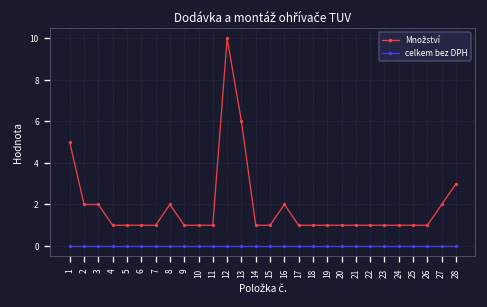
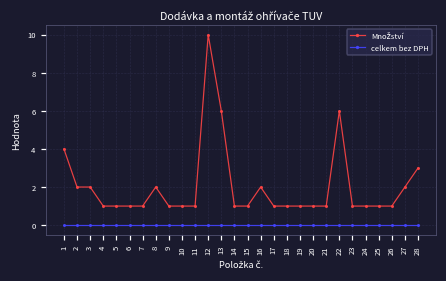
Množství, 1: 5 -> 4
Množství, 22: 1 -> 6
